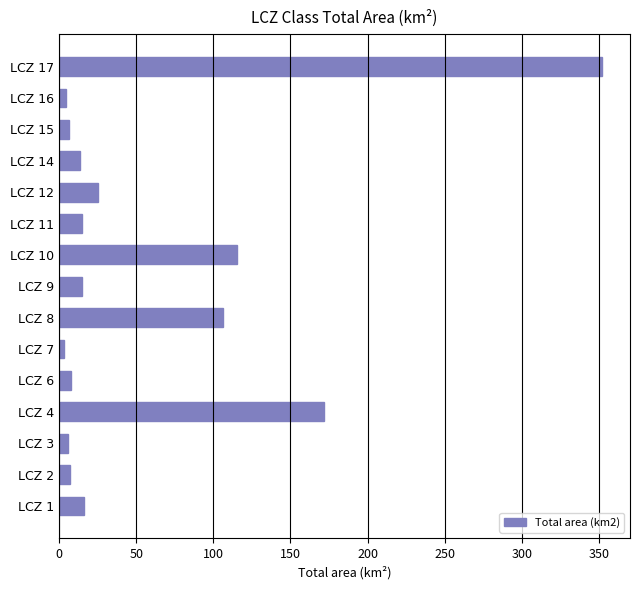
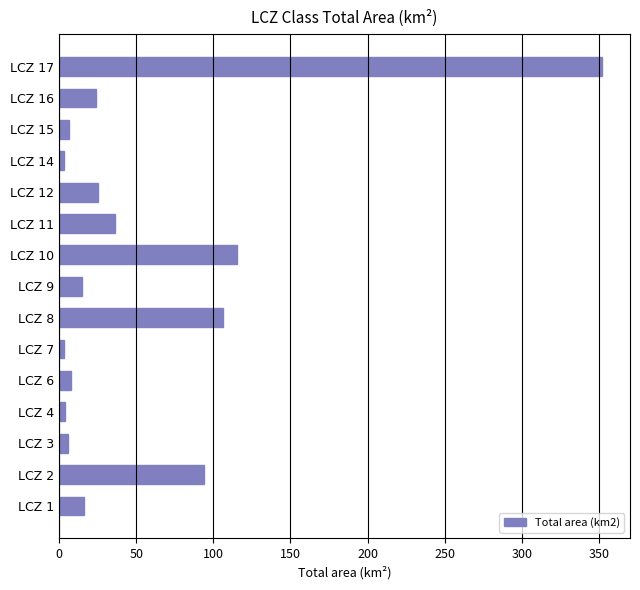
LCZ 16: 5 -> 24
LCZ 14: 14 -> 3
LCZ 11: 15 -> 36
LCZ 4: 172 -> 4
LCZ 2: 7 -> 94
